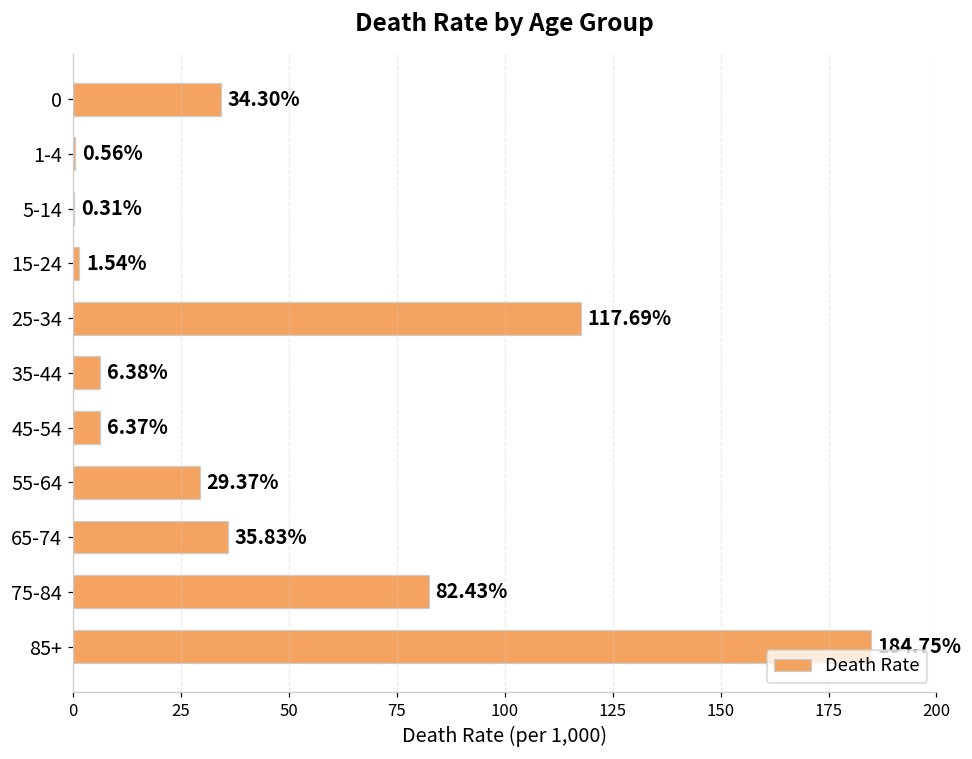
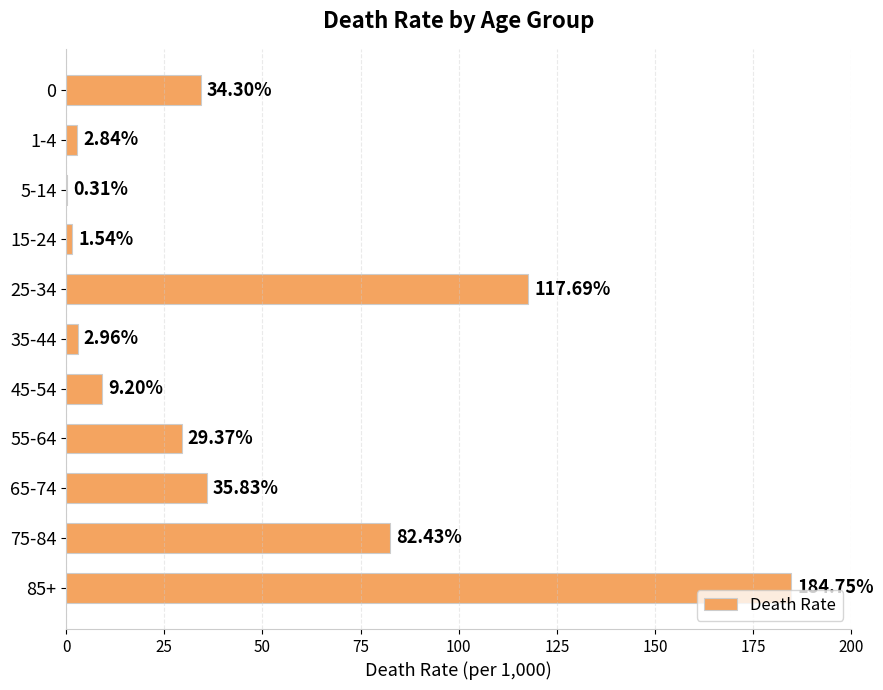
1-4: 0.56% -> 2.84%
35-44: 6.38% -> 2.96%
45-54: 6.37% -> 9.20%
